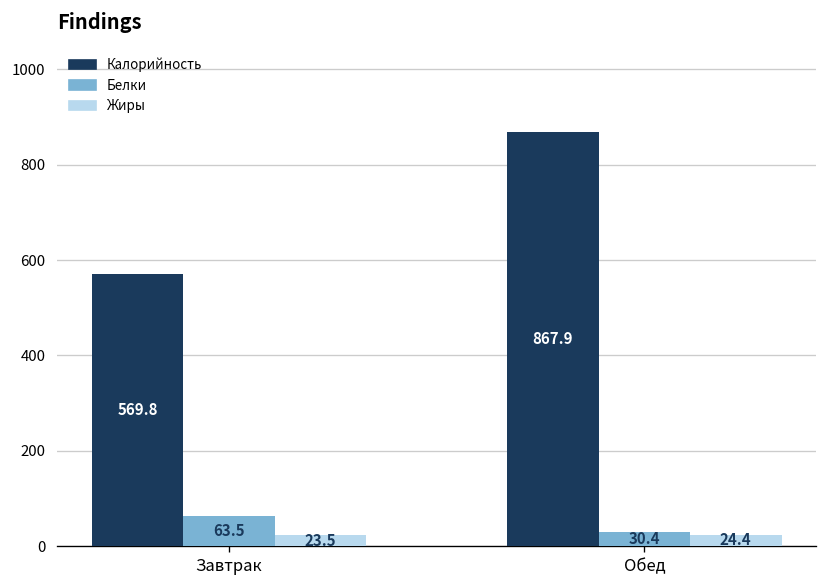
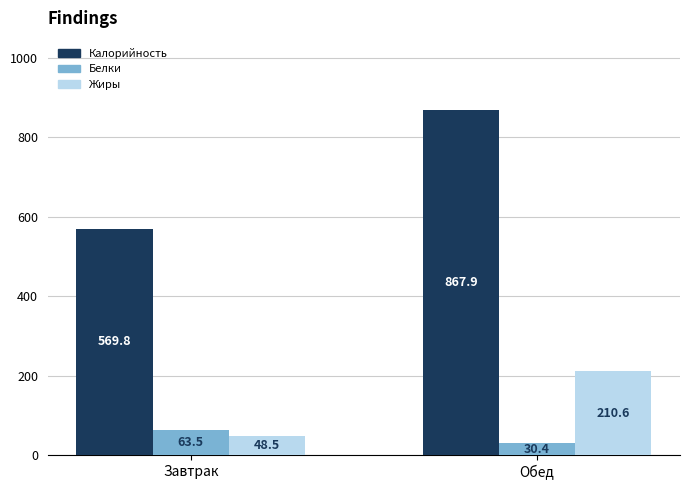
Жиры, Завтрак: 23.5 -> 48.5
Жиры, Обед: 24.4 -> 210.6
